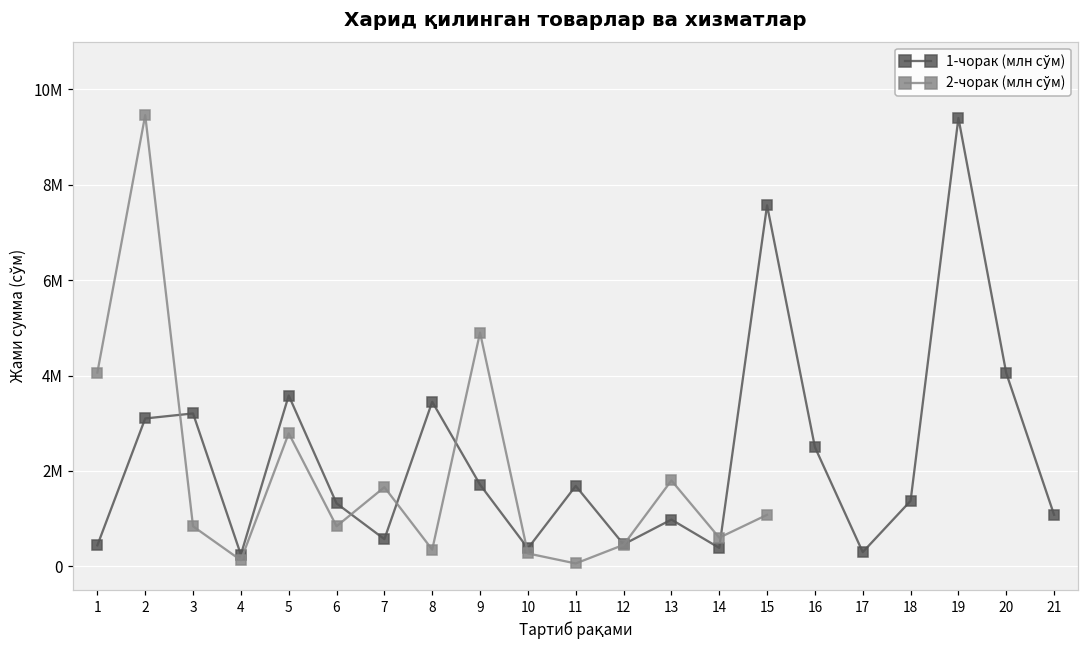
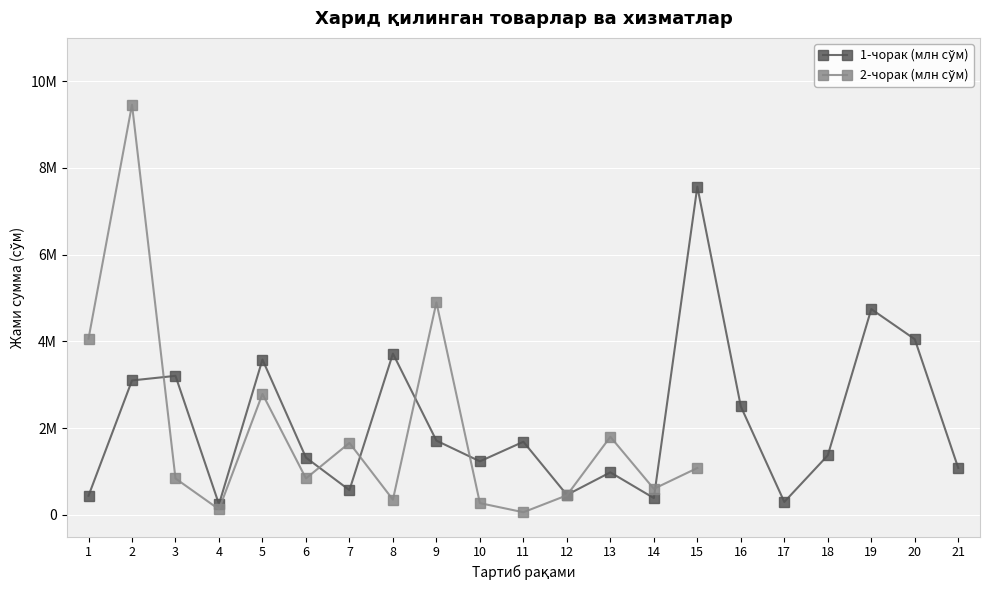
1-чорак (млн сўм), 8: 3500000 -> 3700000
1-чорак (млн сўм), 10: 400000 -> 1200000
1-чорак (млн сўм), 19: 9400000 -> 4700000
